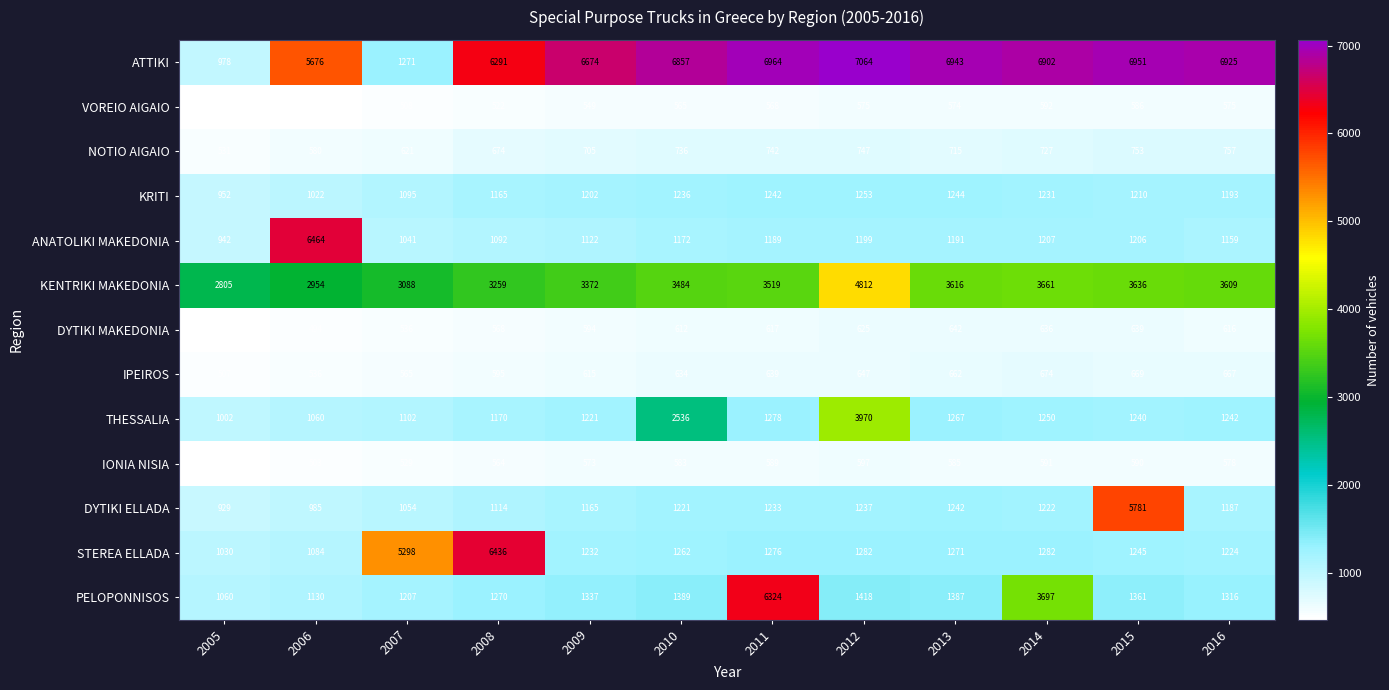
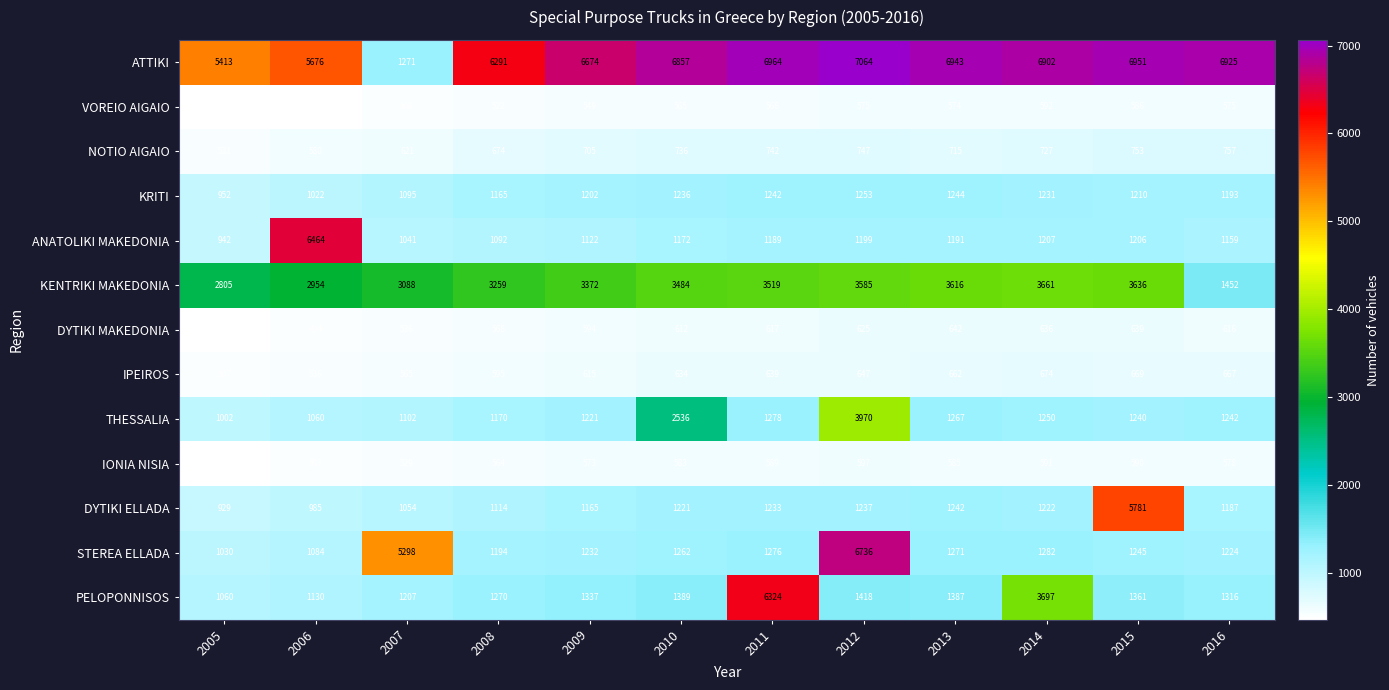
ATTIKI, 2005: 978 -> 5413
KENTRIKI MAKEDONIA, 2012: 4812 -> 3585
KENTRIKI MAKEDONIA, 2016: 3609 -> 1452
STEREA ELLADA, 2008: 6436 -> 1194
STEREA ELLADA, 2012: 1282 -> 6736
